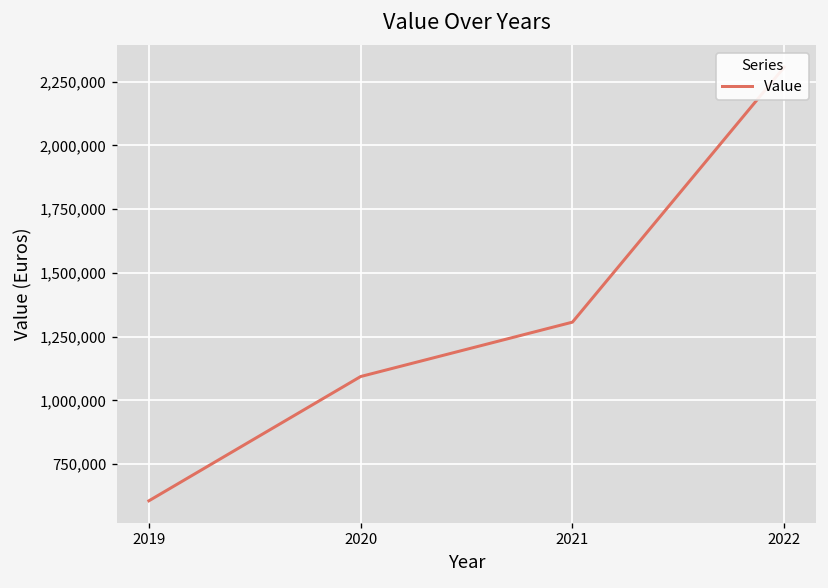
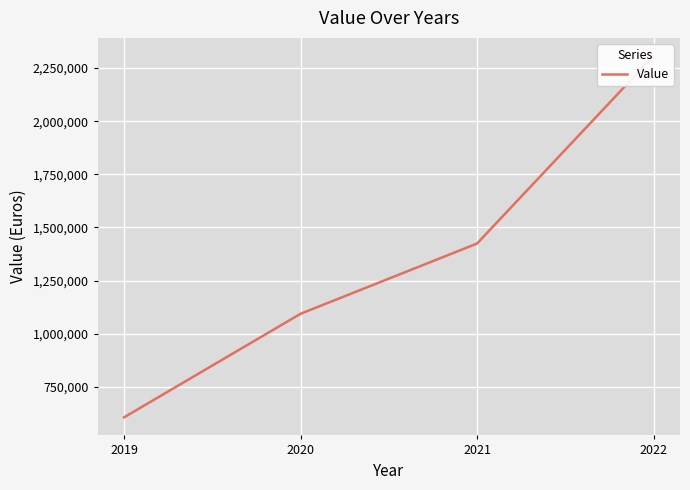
2021: 1,310,000 -> 1,420,000
